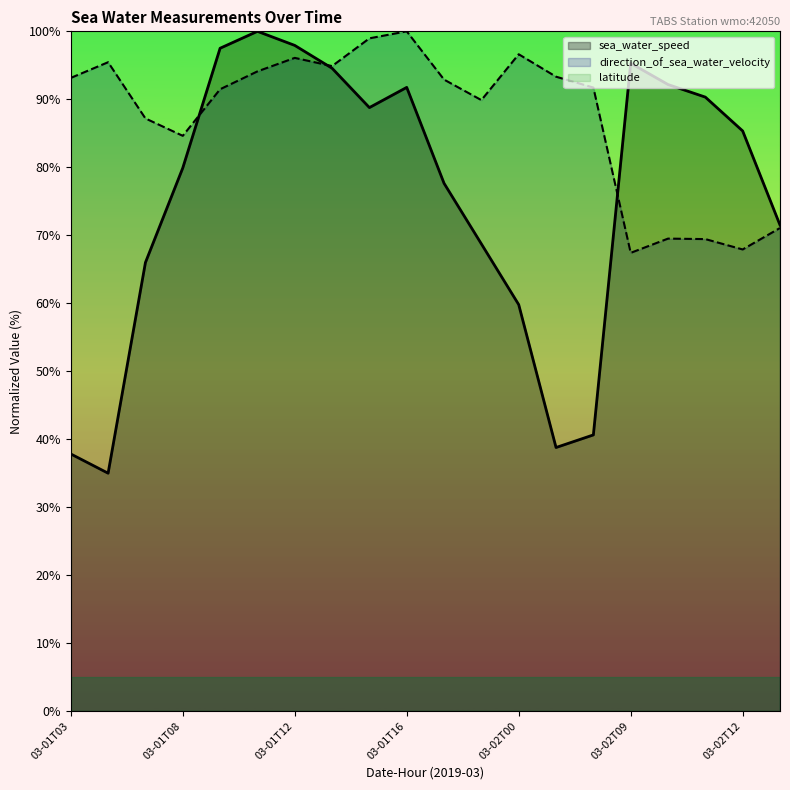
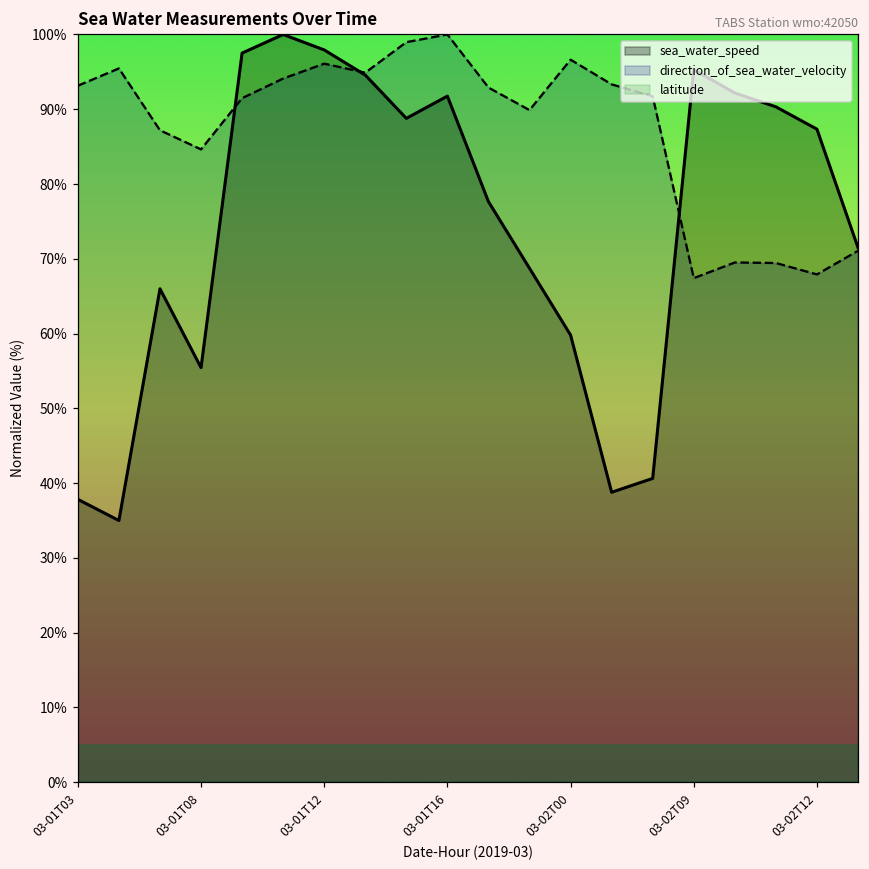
sea_water_speed, 03-01T08: 80% -> 55%
sea_water_speed, 03-02T12: 85% -> 87%
